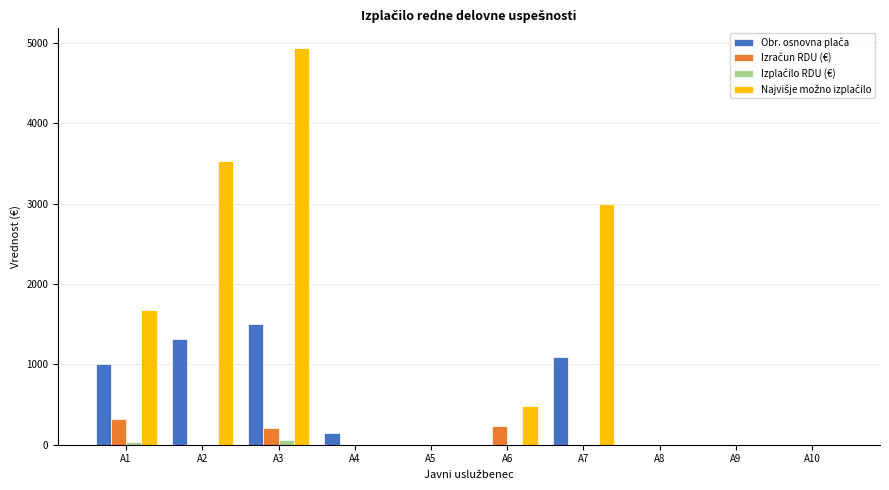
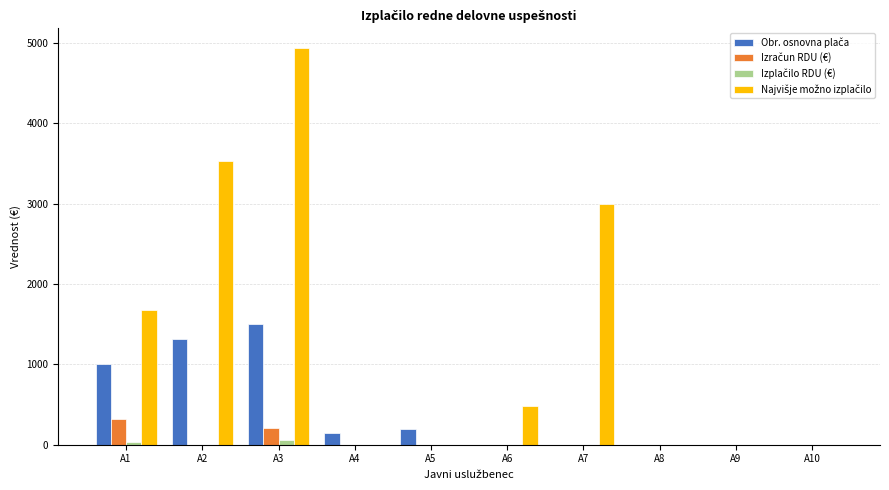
Obr. osnovna plača, A5: 0 -> 200
Izračun RDU (€), A6: 200 -> 0
Obr. osnovna plača, A7: 1100 -> 0
